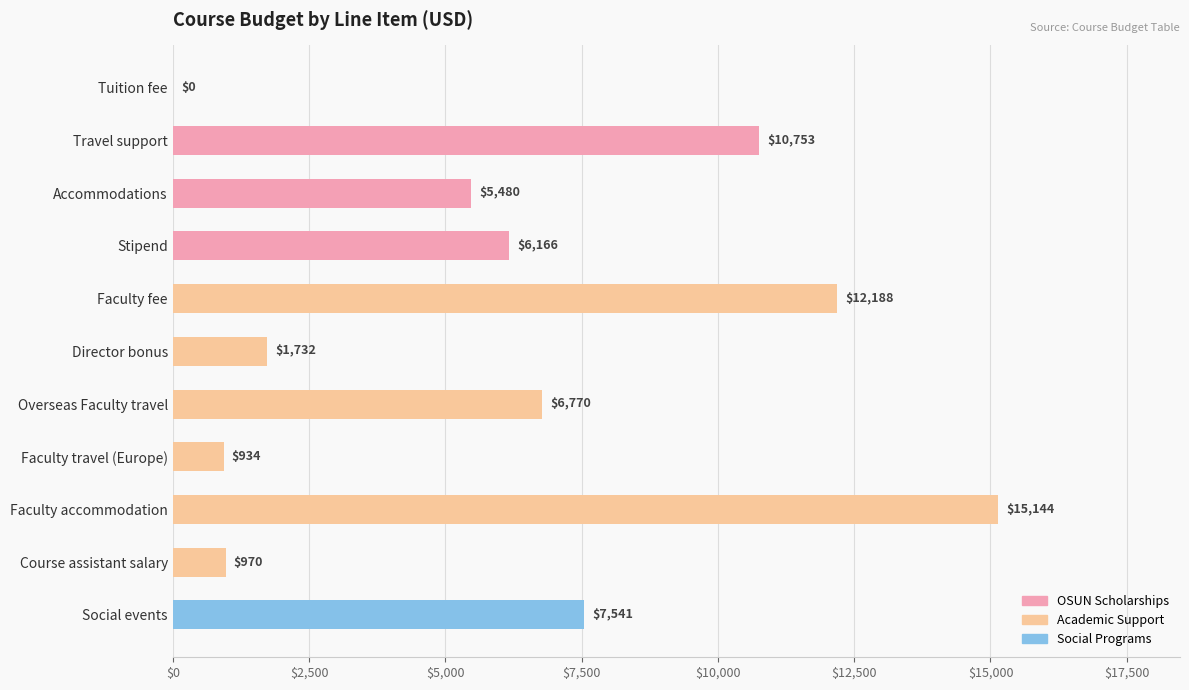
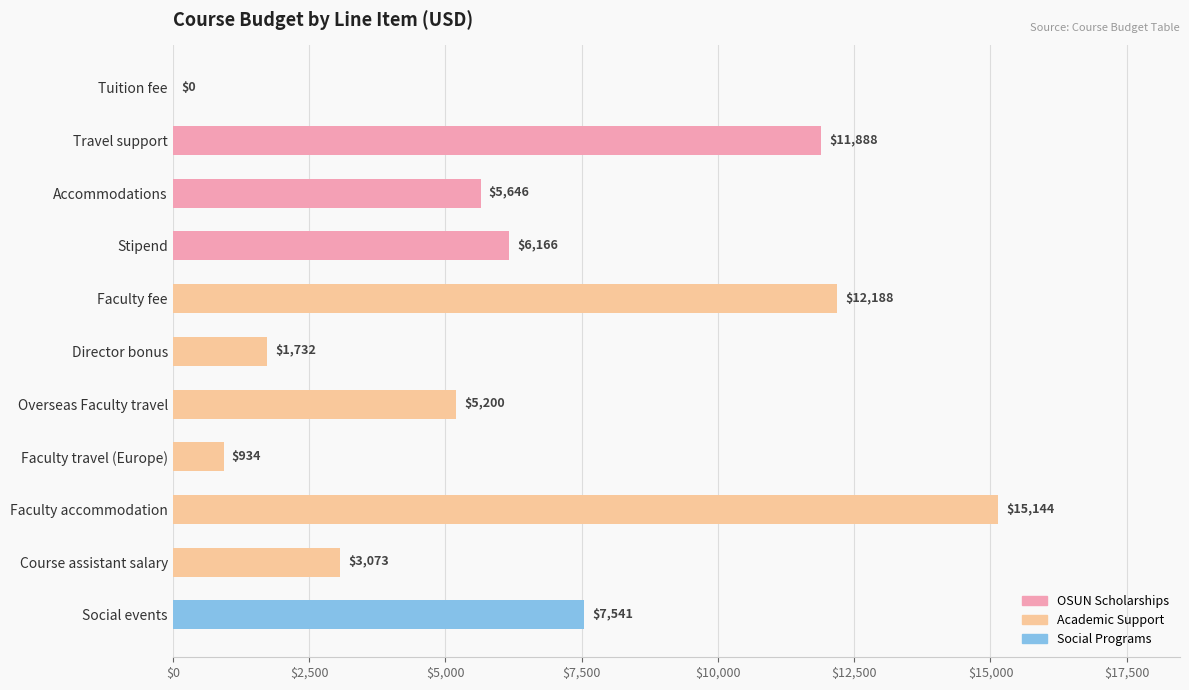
Travel support: $10,753 -> $11,888
Accommodations: $5,480 -> $5,646
Overseas Faculty travel: $6,770 -> $5,200
Course assistant salary: $970 -> $3,073
